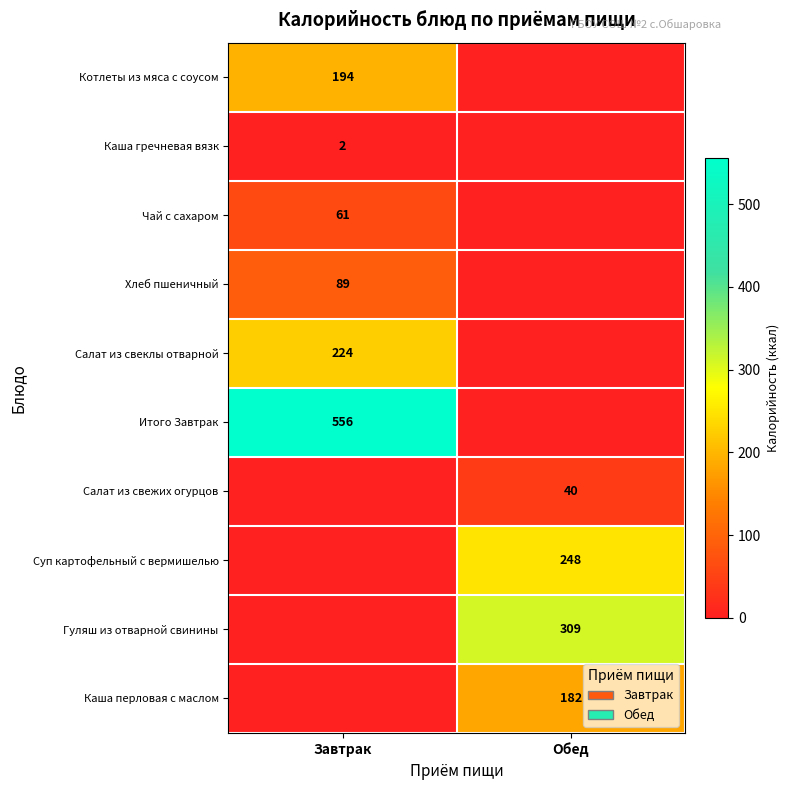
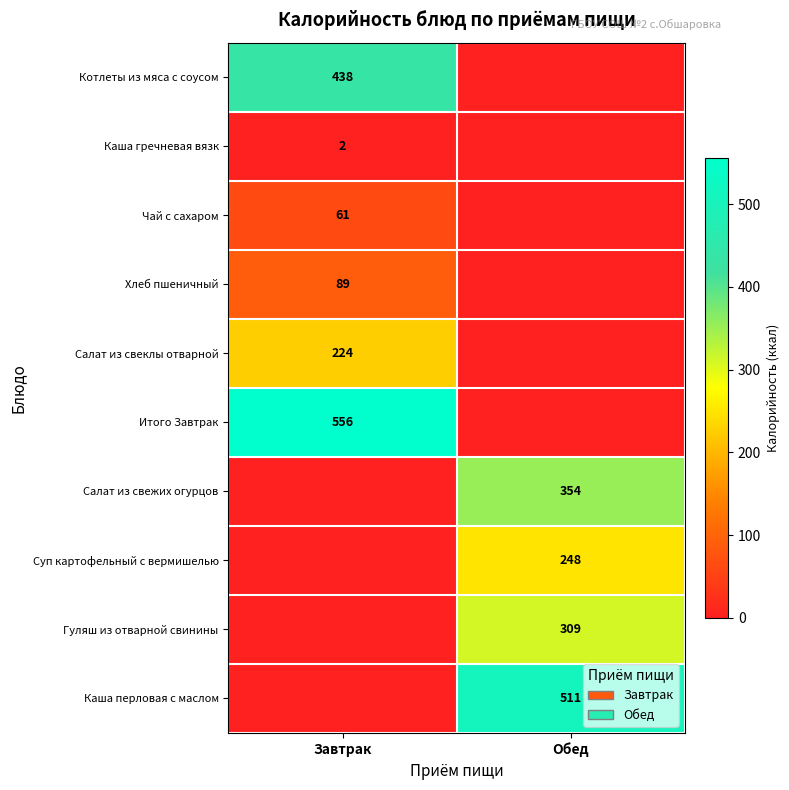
Котлеты из мяса с соусом, Завтрак: 194 -> 438
Салат из свежих огурцов, Обед: 40 -> 354
Каша перловая с маслом, Обед: 182 -> 511
